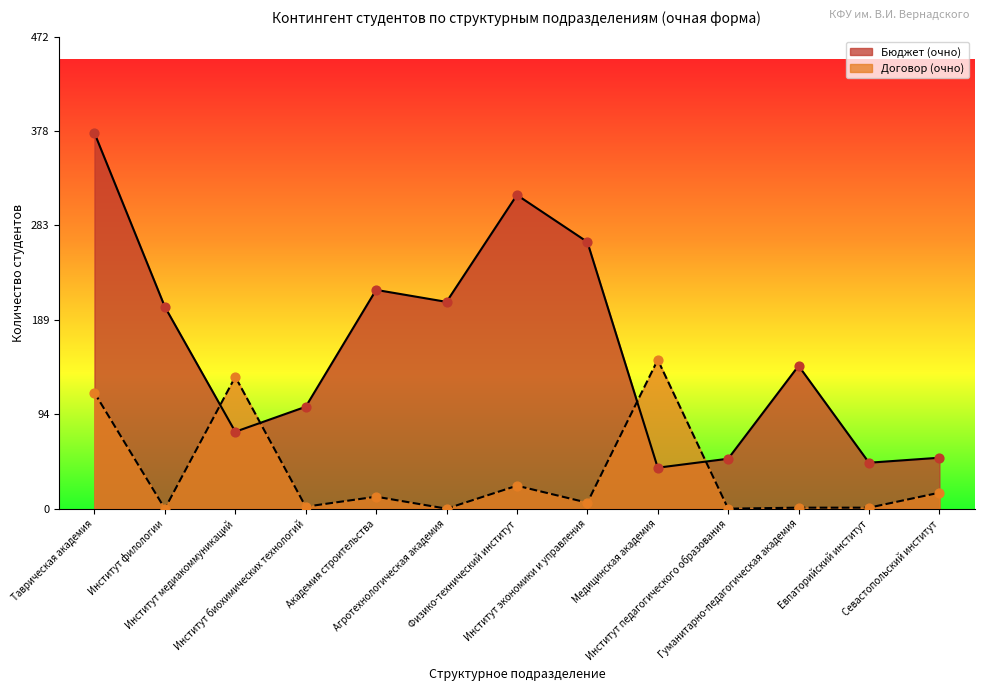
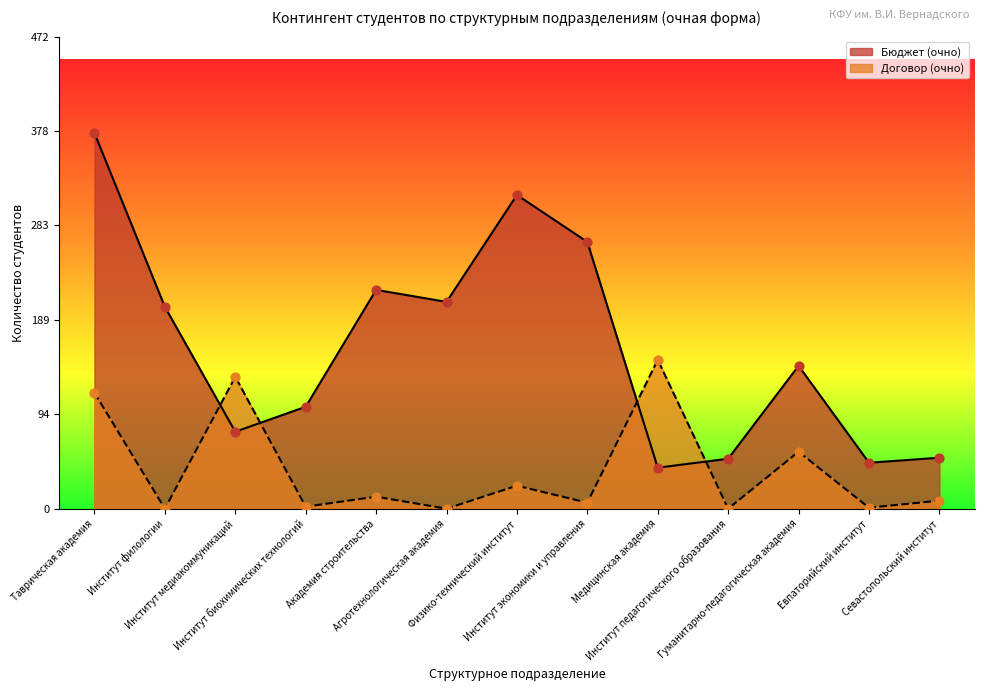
Договор (очно), Гуманитарно-педагогическая академия: 0 -> 60
Договор (очно), Севастопольский институт: 20 -> 10
